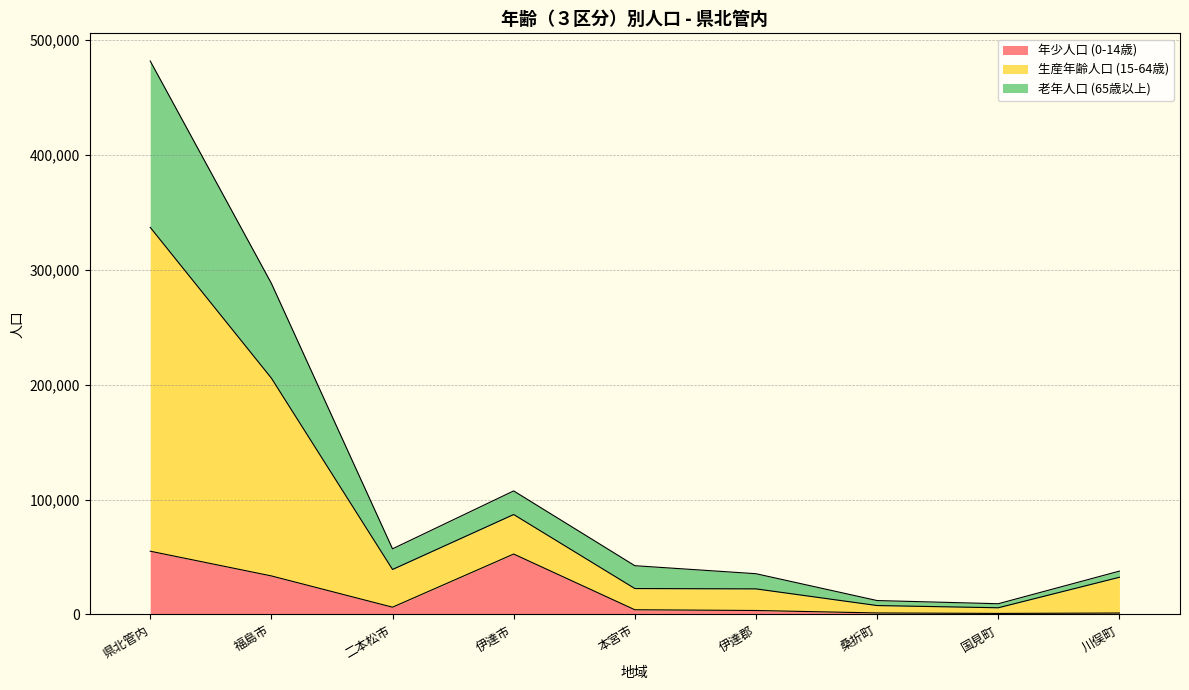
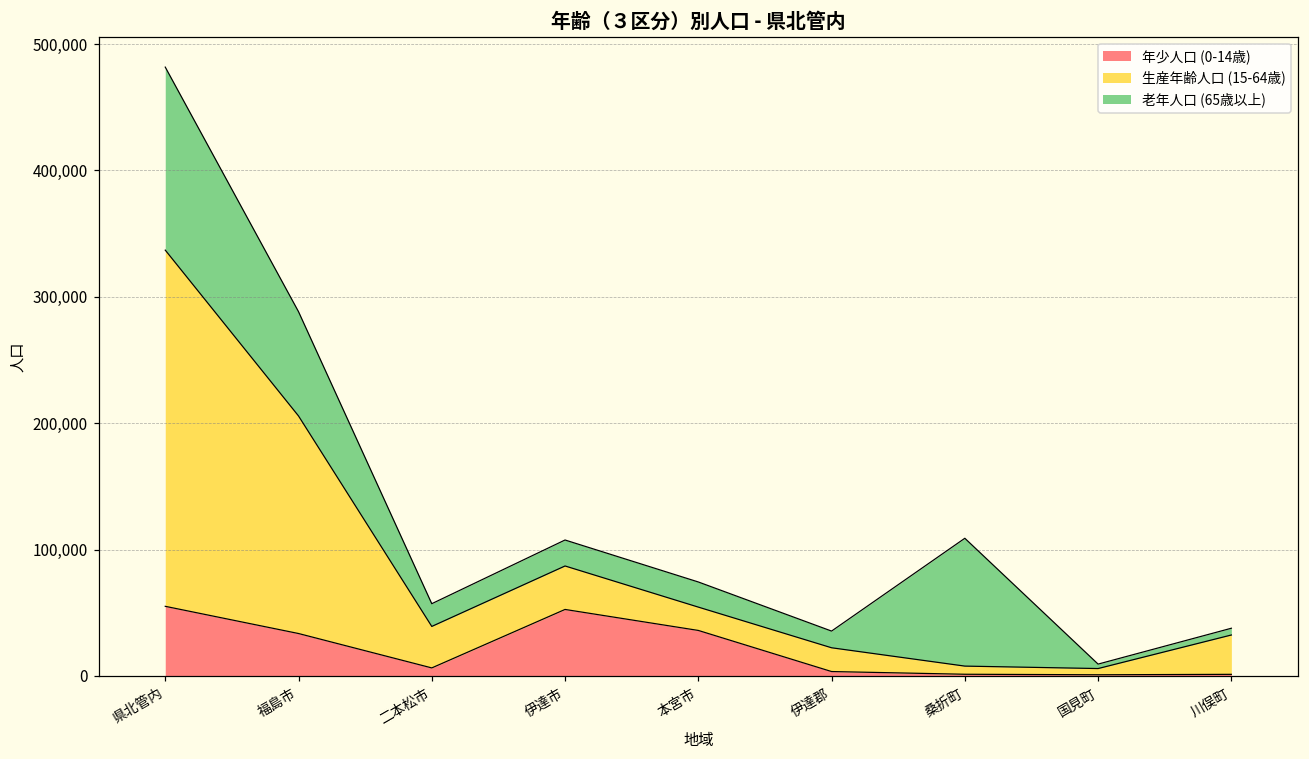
年少人口 (0-14歳), 本宮市: 4,000 -> 36,000
老年人口 (65歳以上), 桑折町: 4,000 -> 101,000
